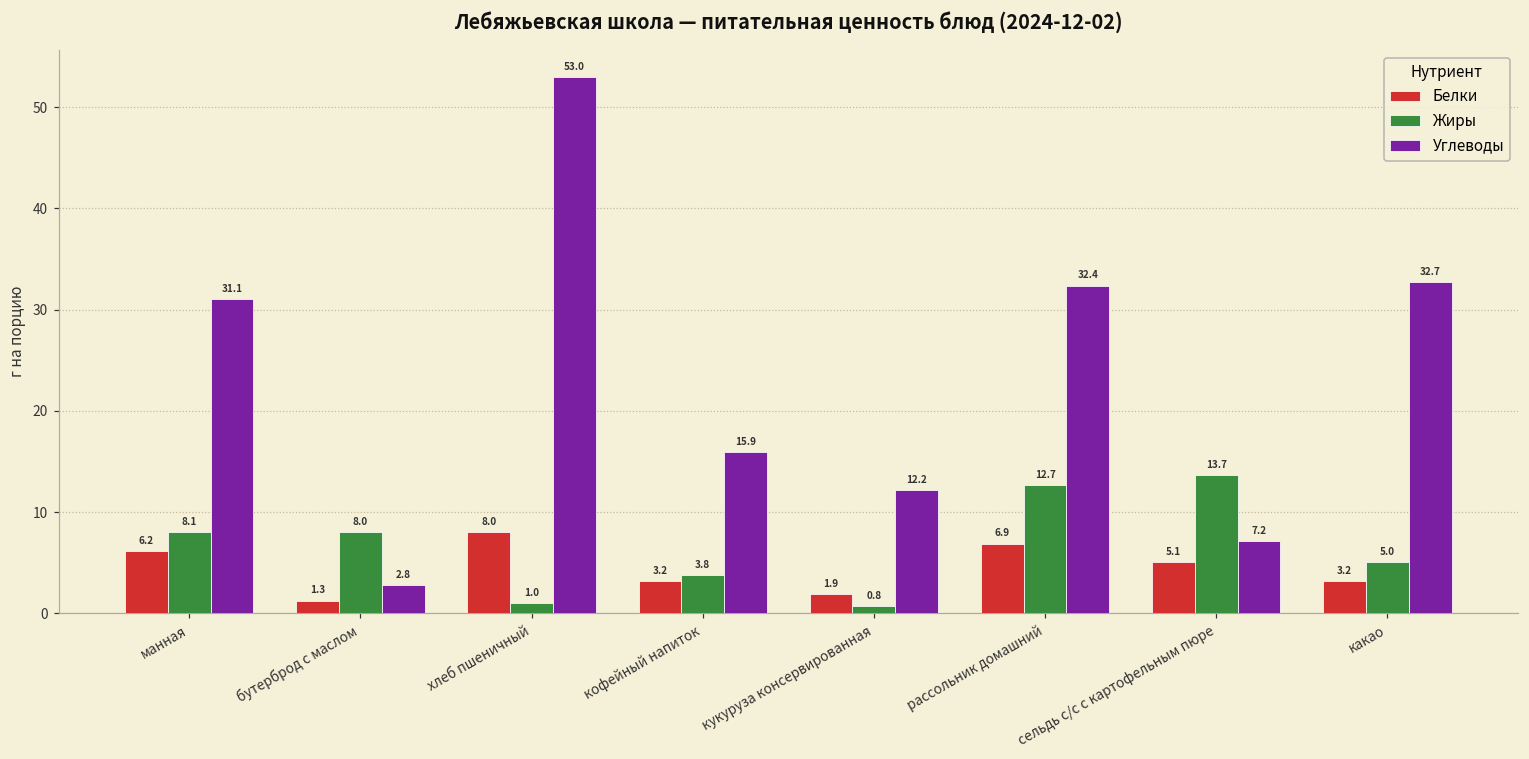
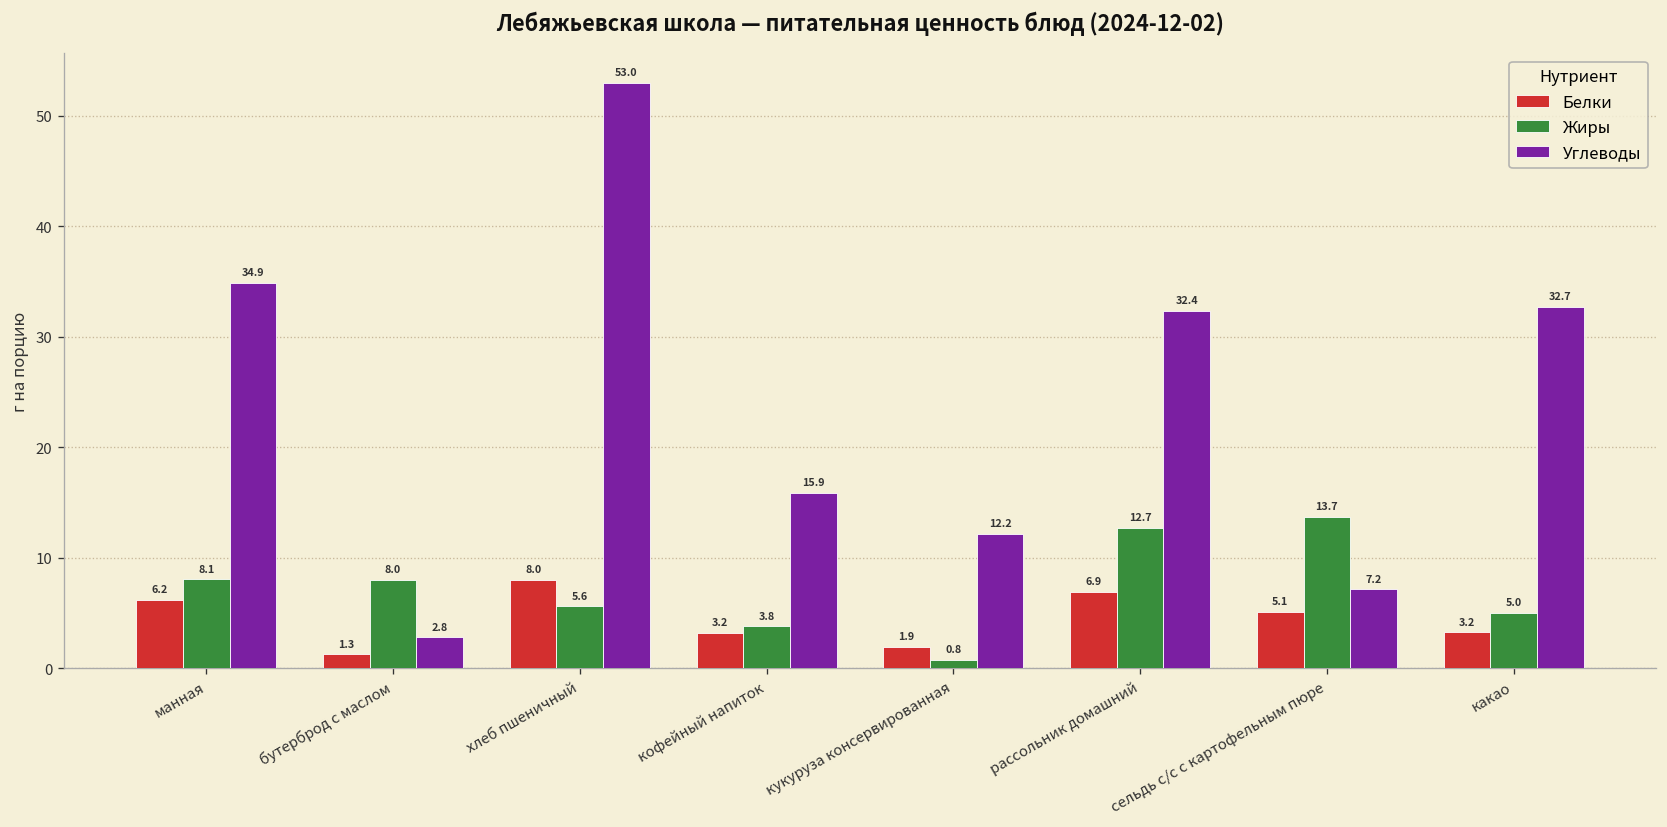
Углеводы, манная: 31.1 -> 34.9
Жиры, хлеб пшеничный: 1.0 -> 5.6
